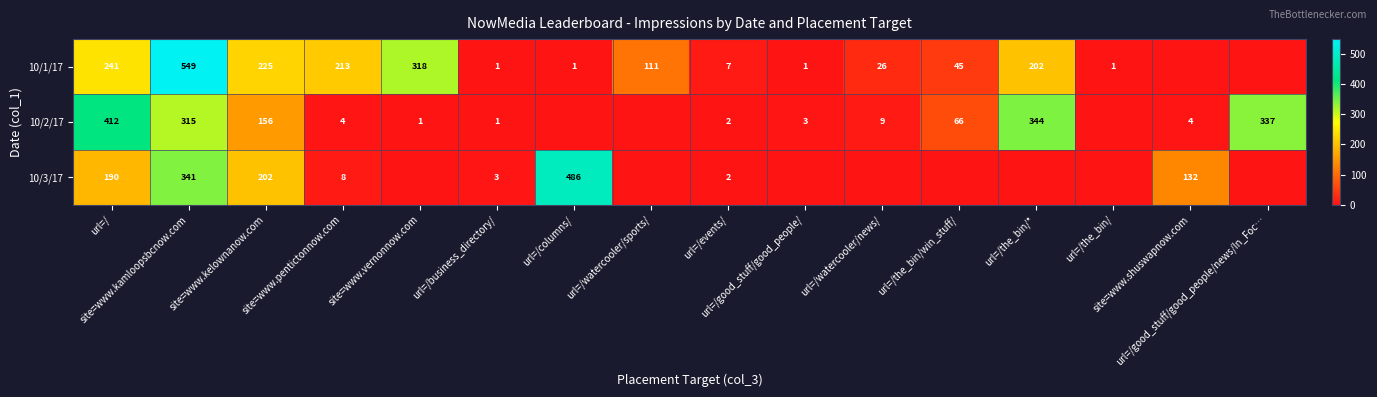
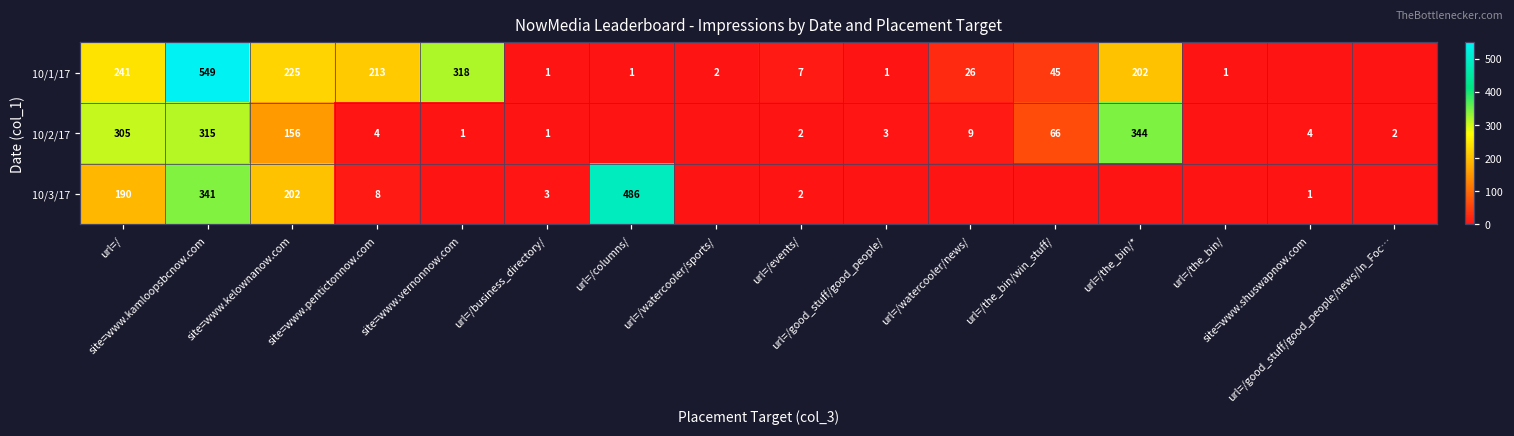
10/1/17, url=/watercooler/sports/: 111 -> 2
10/2/17, url=/: 412 -> 305
10/2/17, url=/good_stuff/good_people/news/In_Foc…: 337 -> 2
10/3/17, site=www.shuswapnow.com: 132 -> 1
